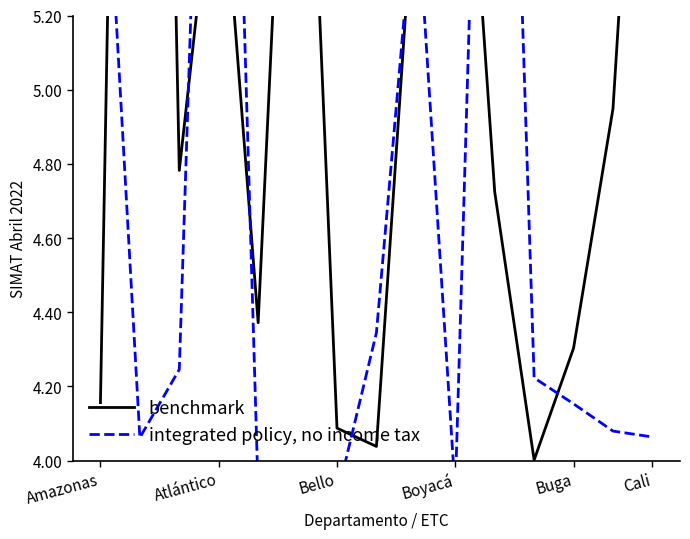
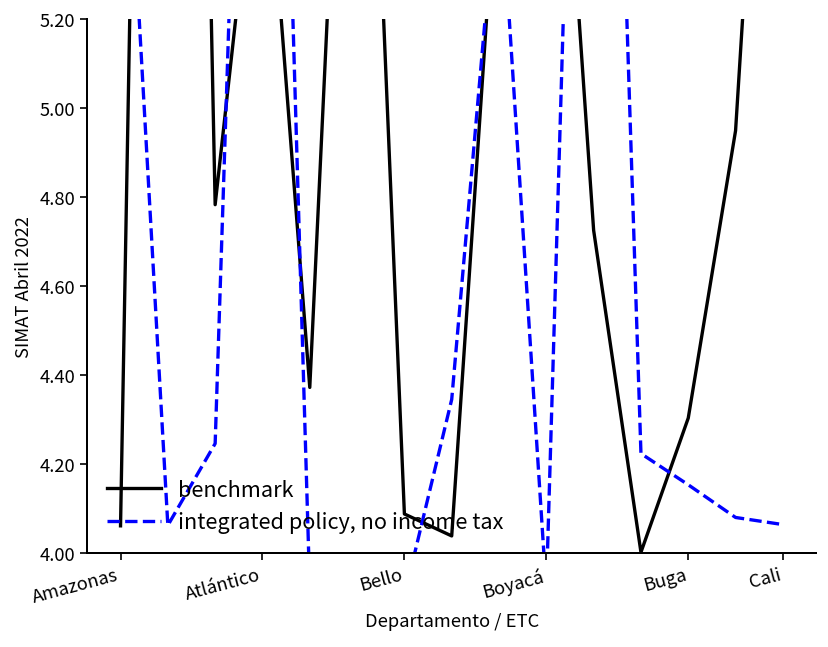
benchmark, Amazonas: 4.16 -> 4.06
